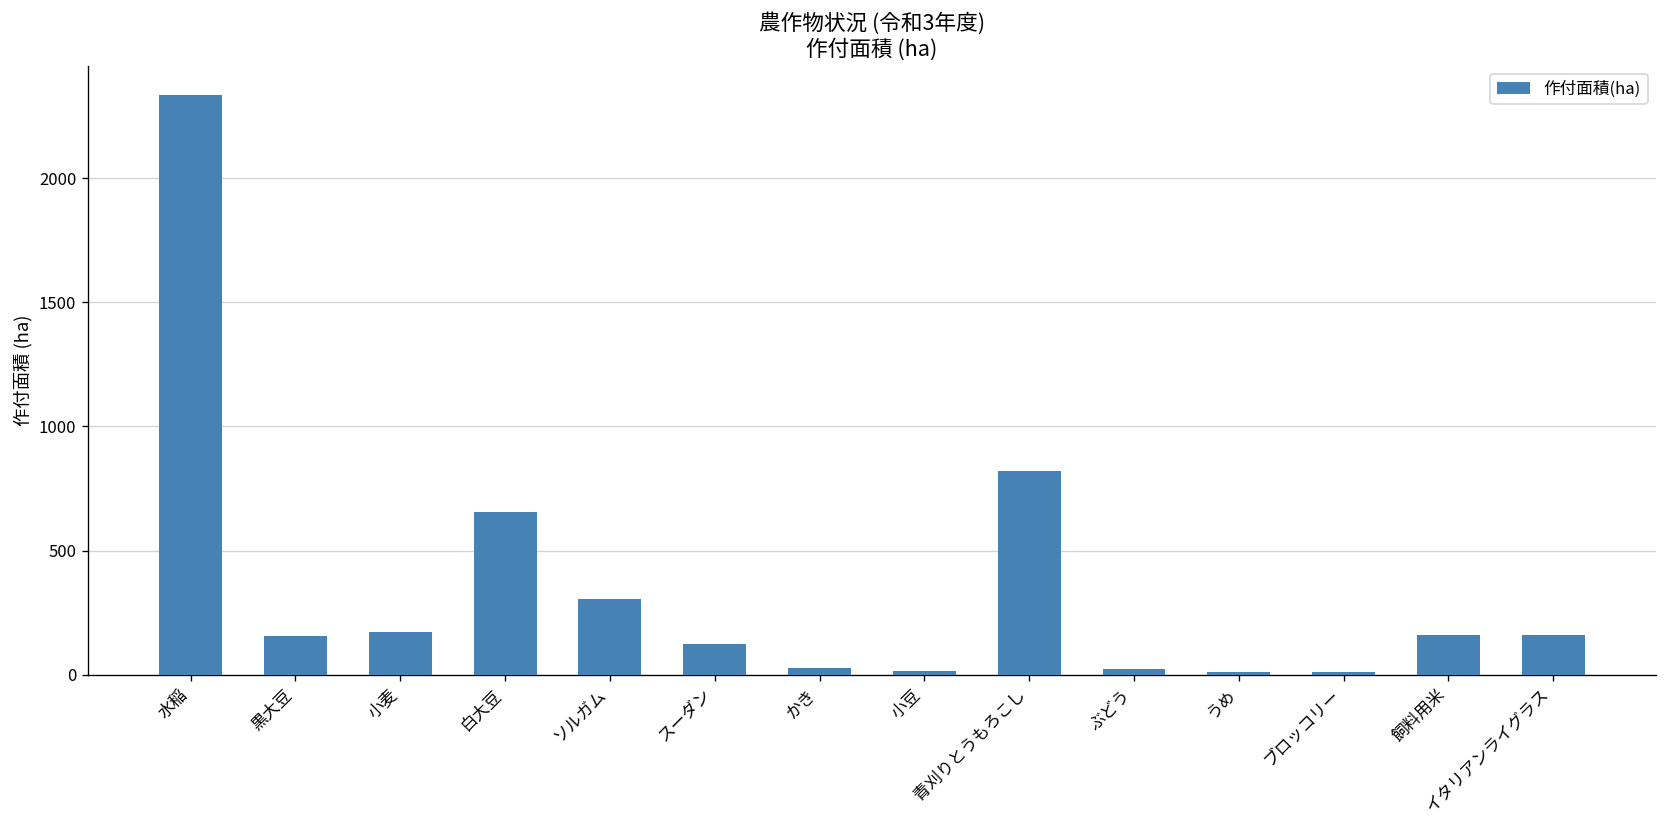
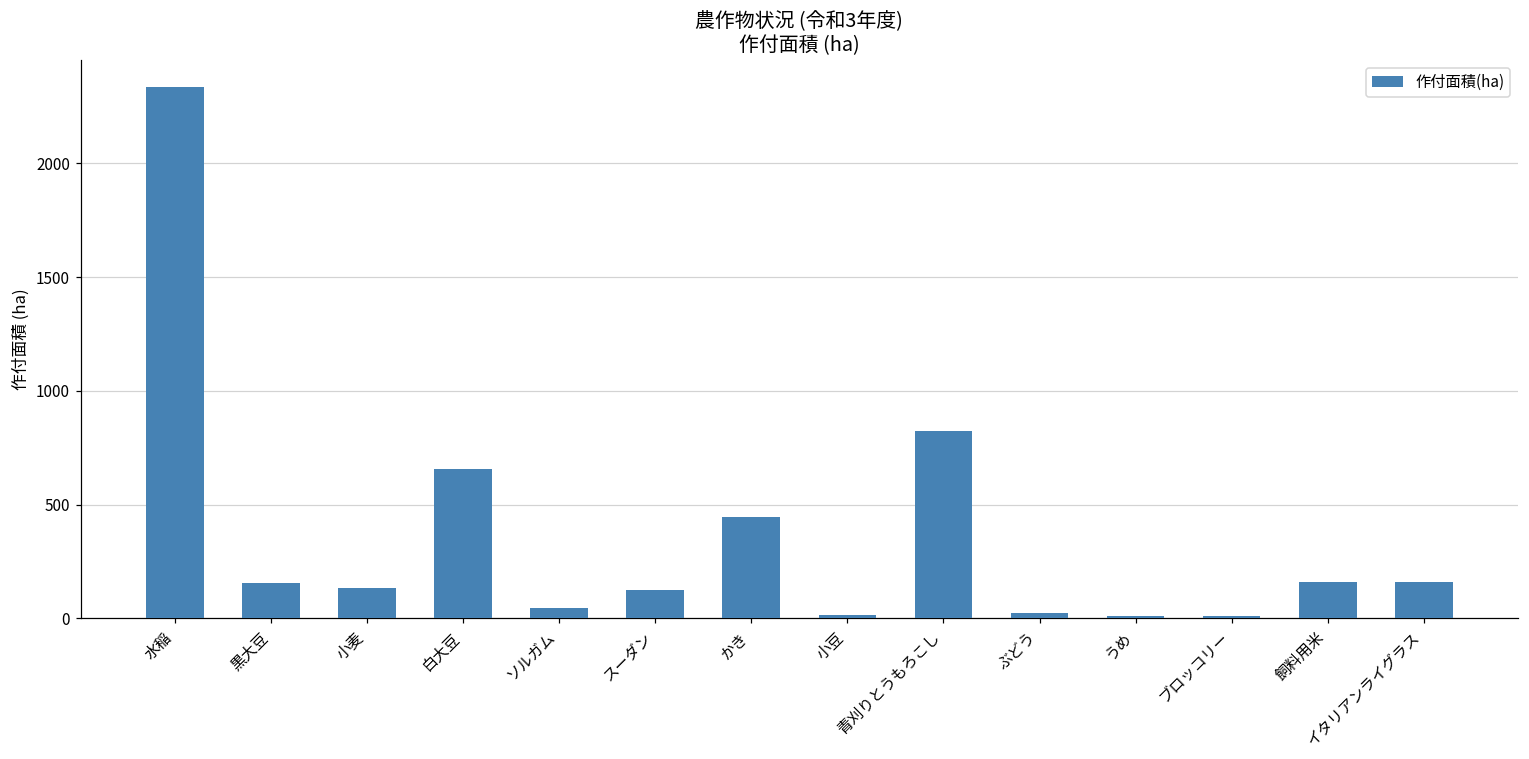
小麦: 170 -> 130
ソルガム: 310 -> 40
かき: 30 -> 450
